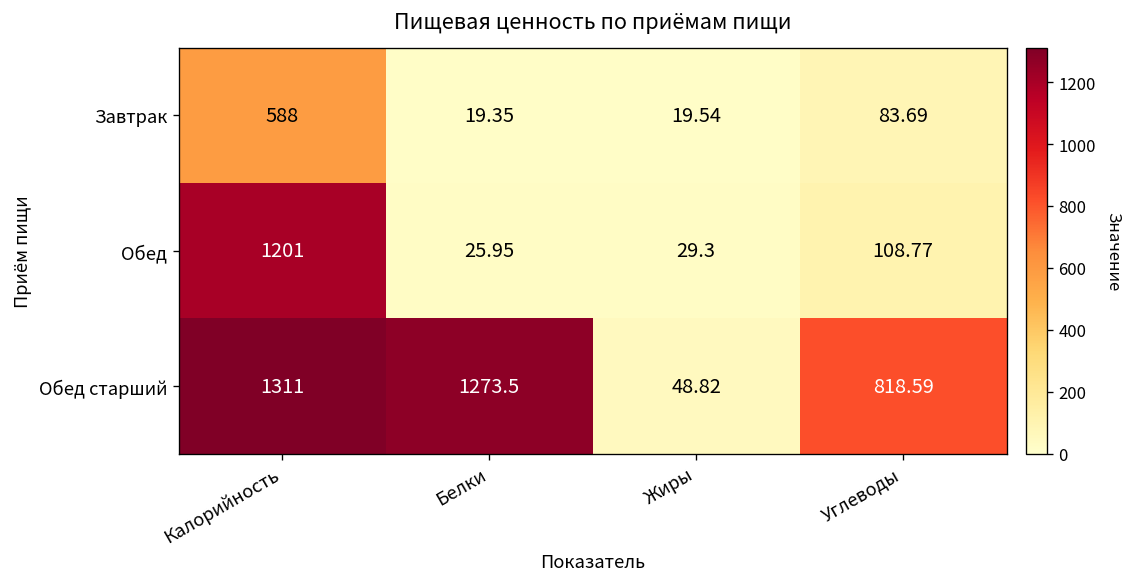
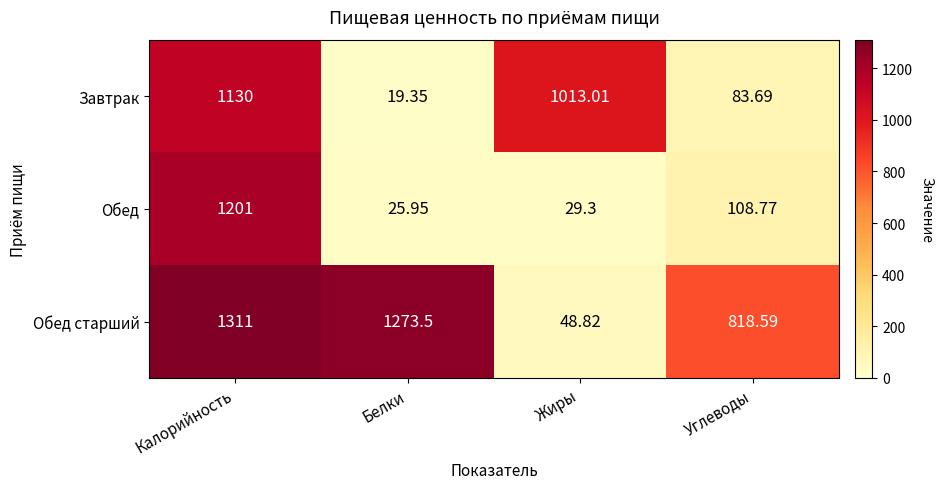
Завтрак, Калорийность: 588 -> 1130
Завтрак, Жиры: 19.54 -> 1013.01
